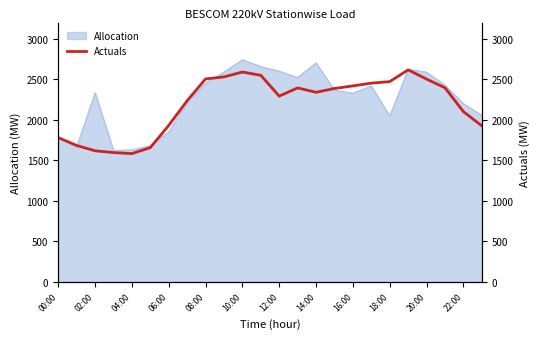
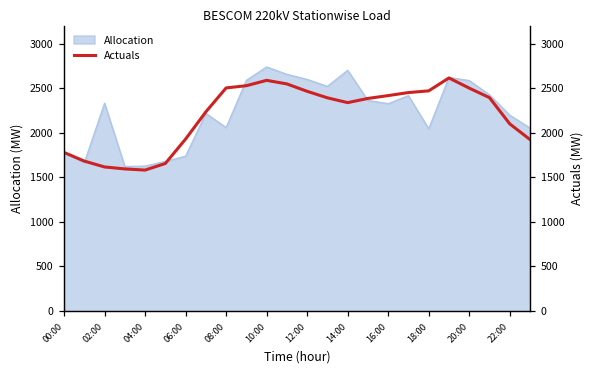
Allocation, 06:00: 1800 -> 1700
Allocation, 08:00: 2500 -> 2100
Actuals, 12:00: 2300 -> 2500
